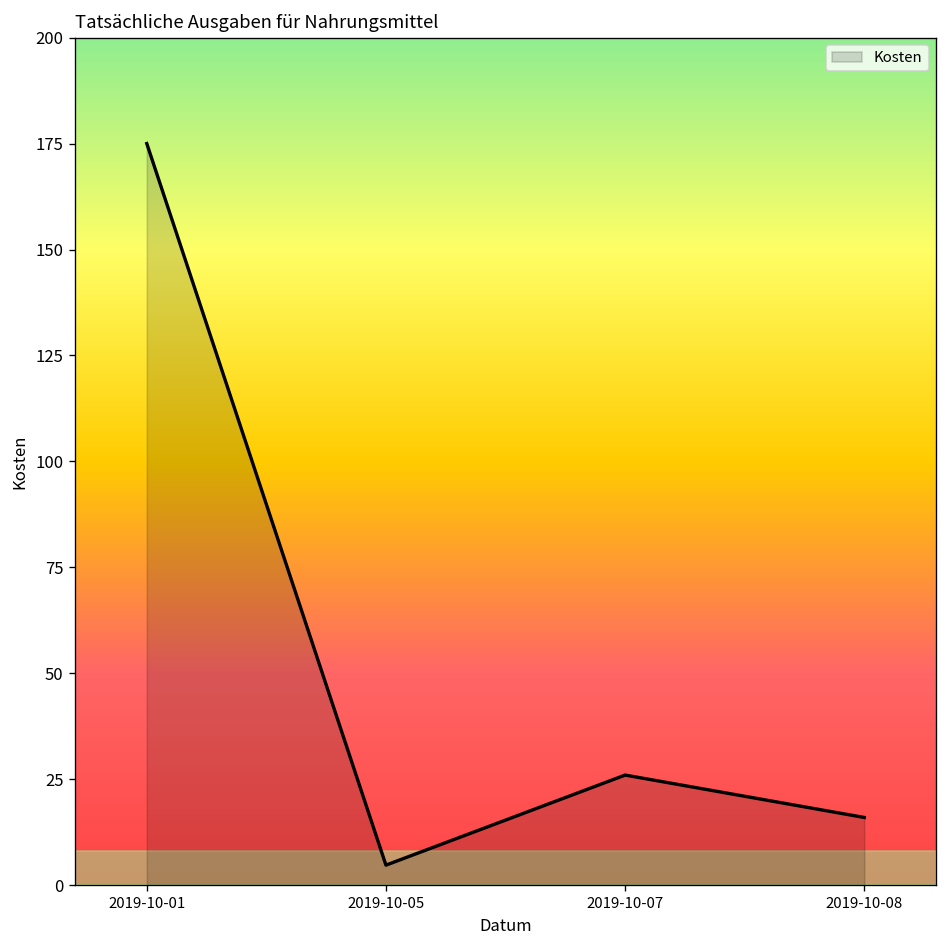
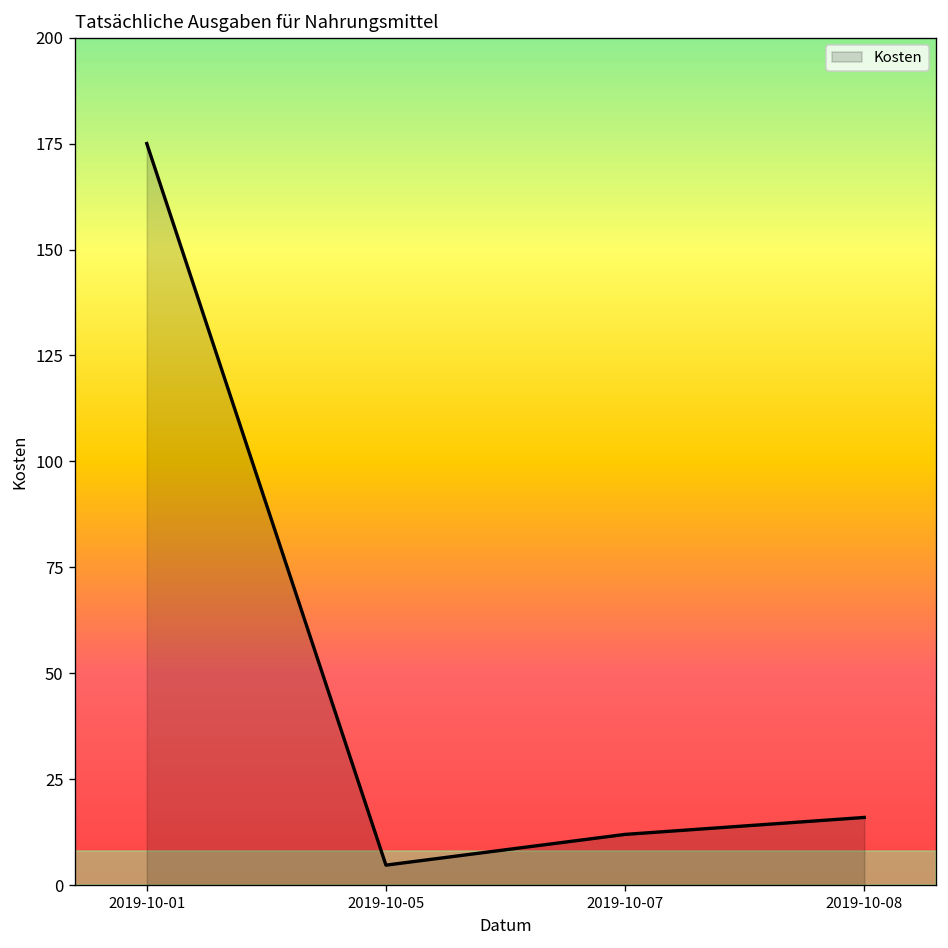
2019-10-07: 26 -> 12
